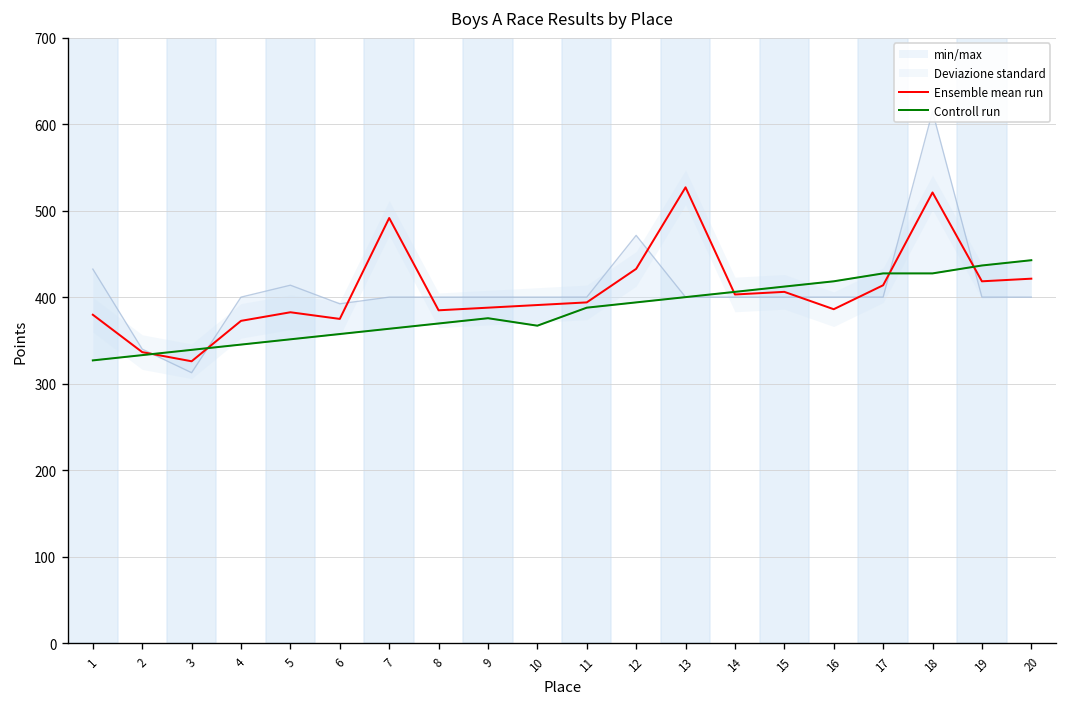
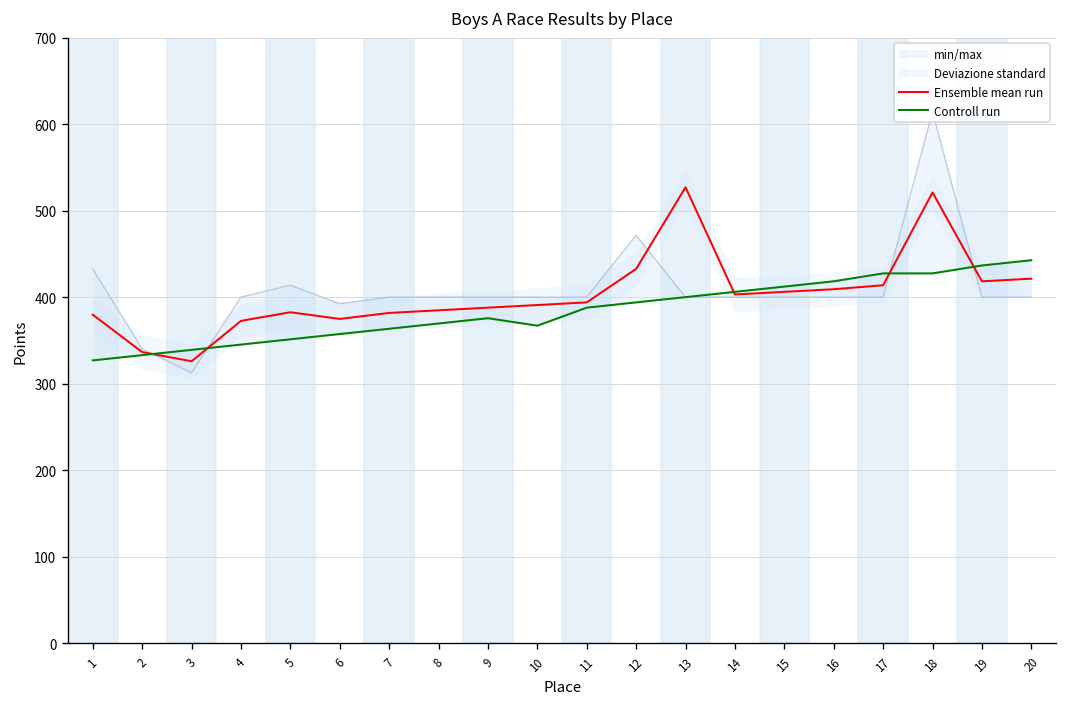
Ensemble mean run, 7: 490 -> 380
Ensemble mean run, 16: 390 -> 410
